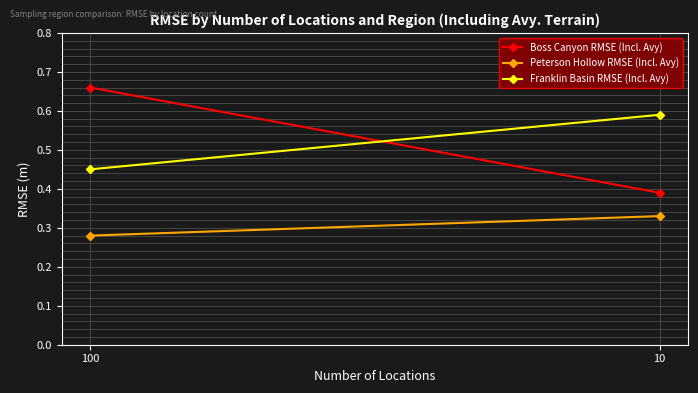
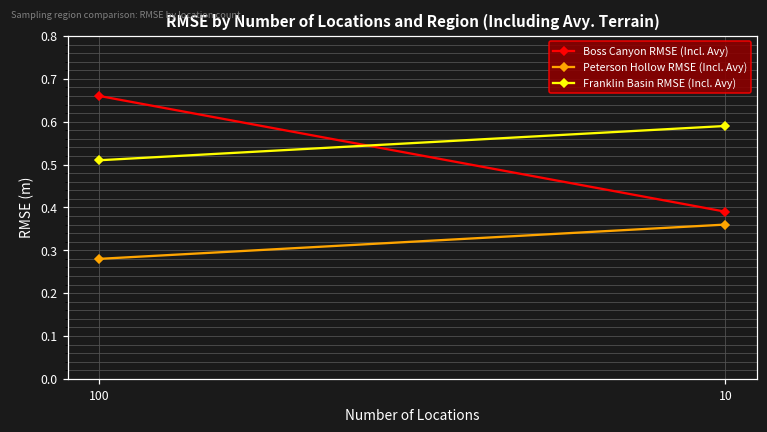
Franklin Basin RMSE (Incl. Avy), 100: 0.45 -> 0.51
Peterson Hollow RMSE (Incl. Avy), 10: 0.33 -> 0.36
